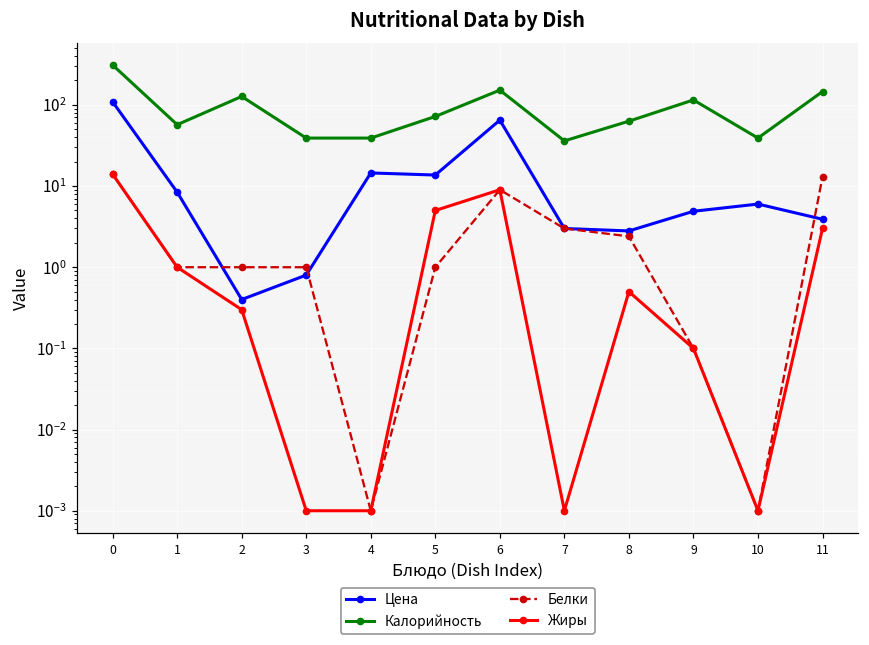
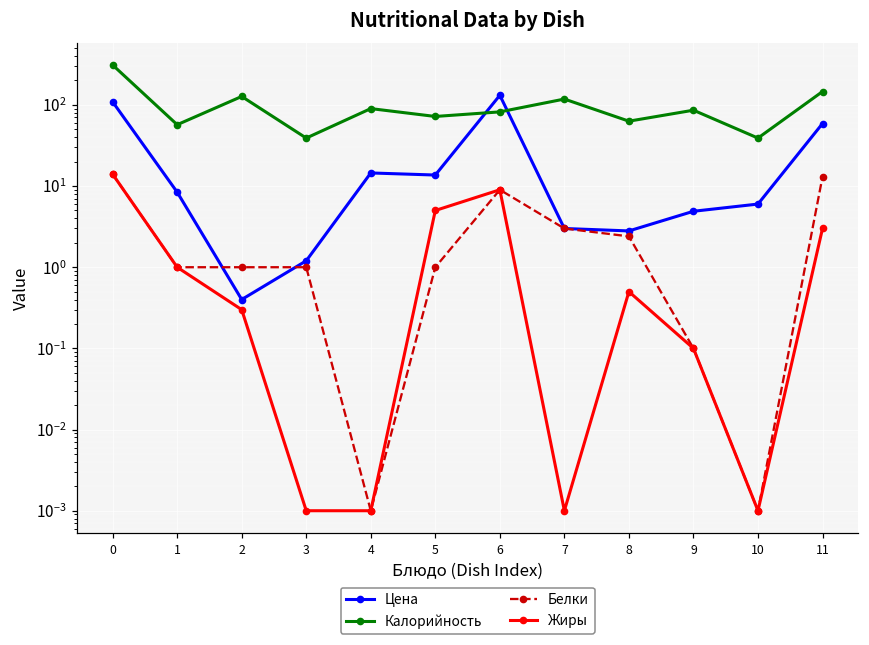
Цена, 3: 0.8 -> 1.2
Калорийность, 4: 40 -> 90
Цена, 6: 60 -> 130
Калорийность, 6: 150 -> 80
Калорийность, 7: 40 -> 120
Калорийность, 9: 120 -> 90
Цена, 11: 4 -> 60
